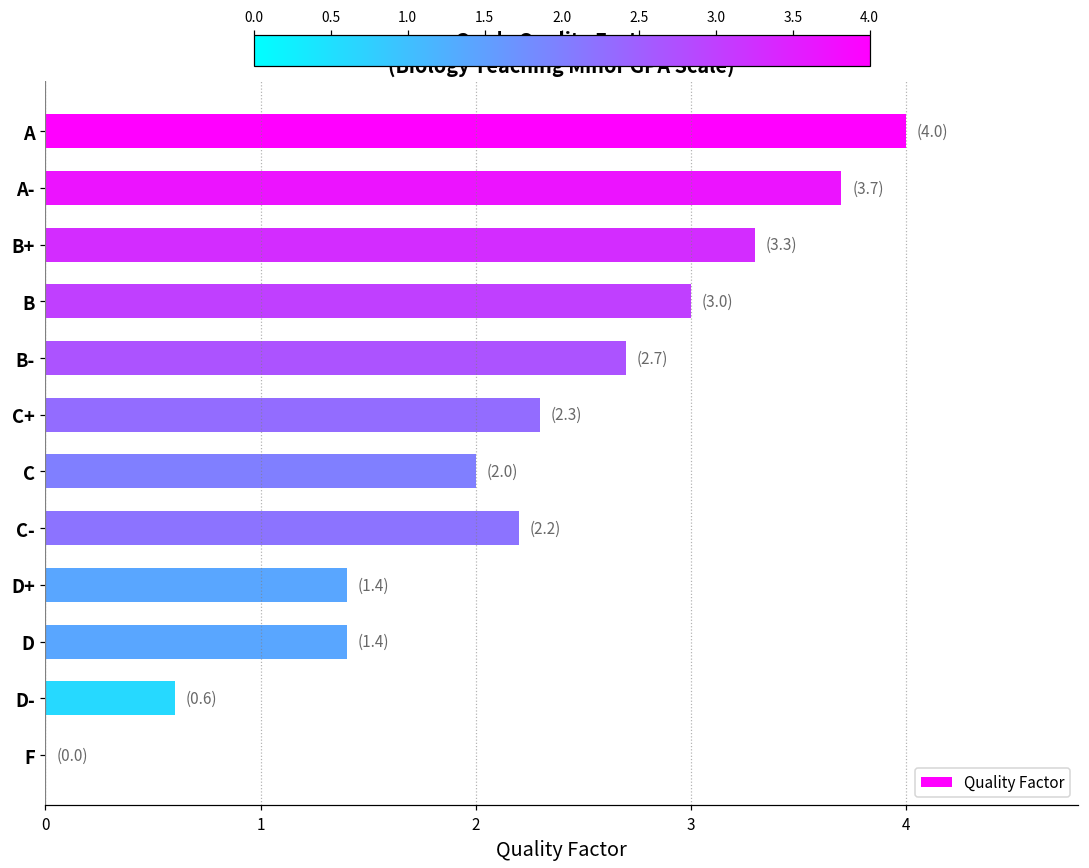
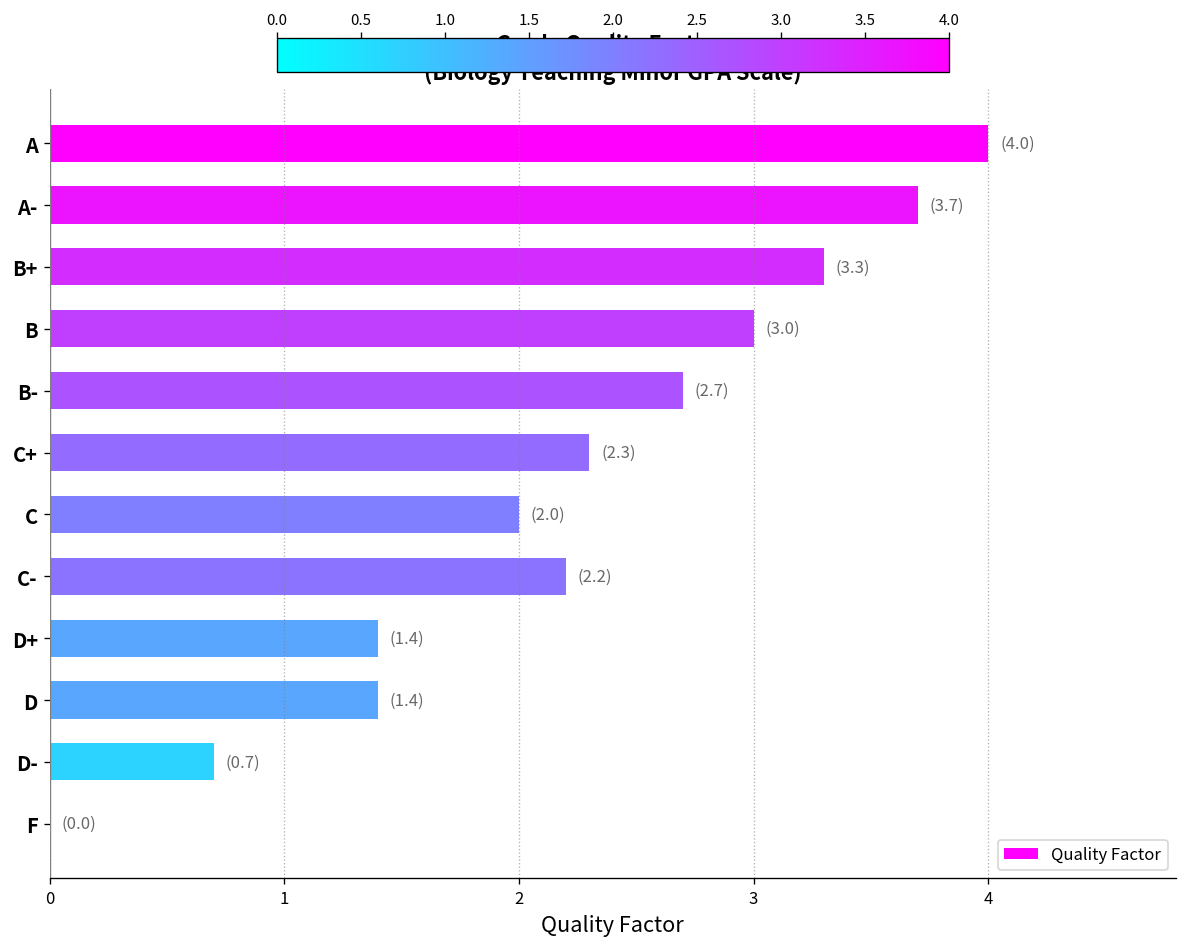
D-: (0.6) -> (0.7)
